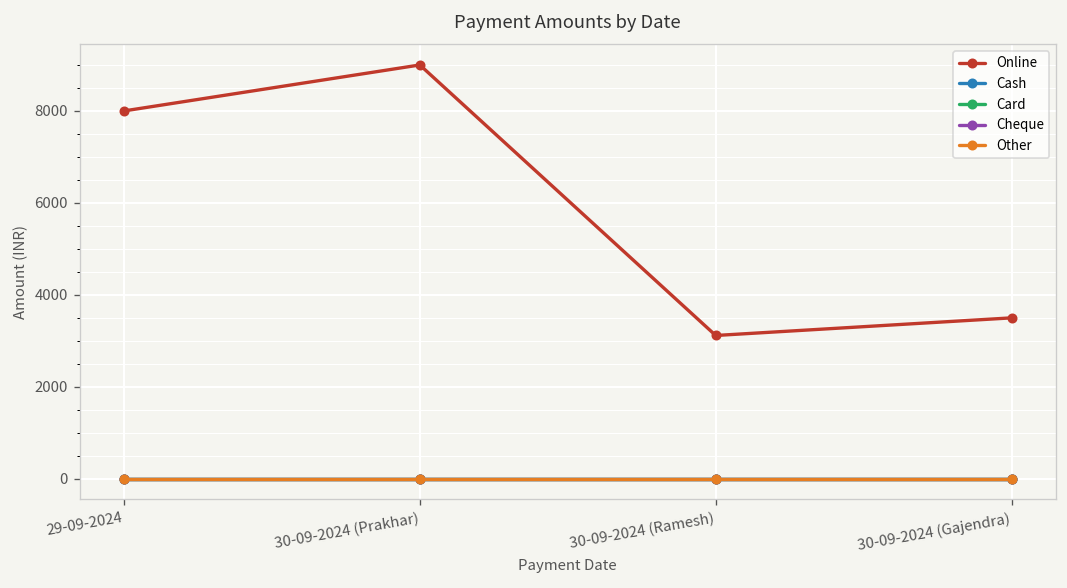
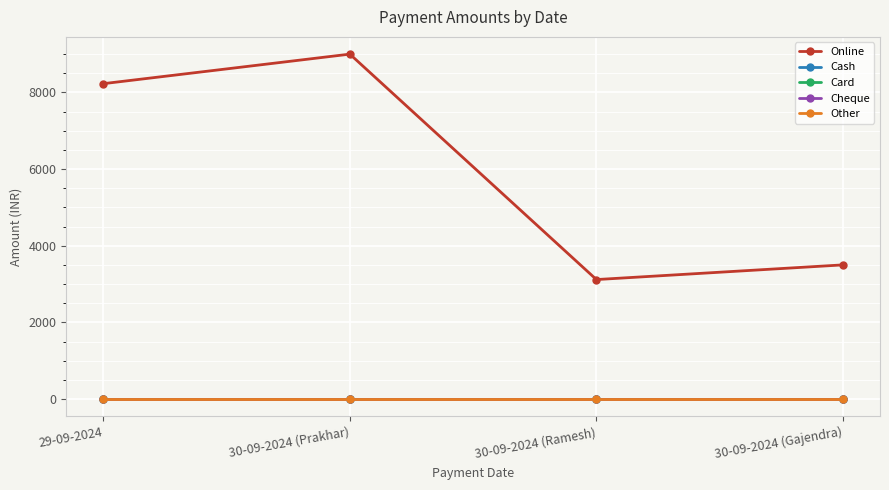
Online, 29-09-2024: 8000 -> 8200
